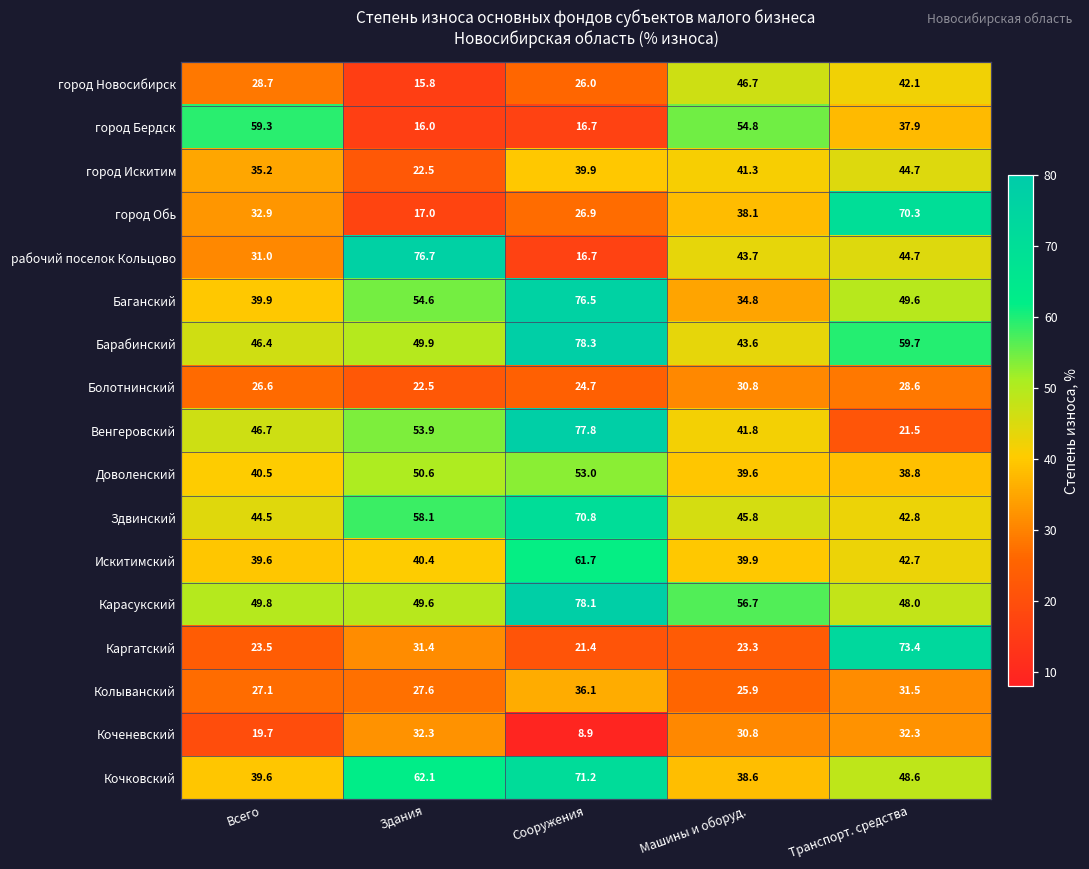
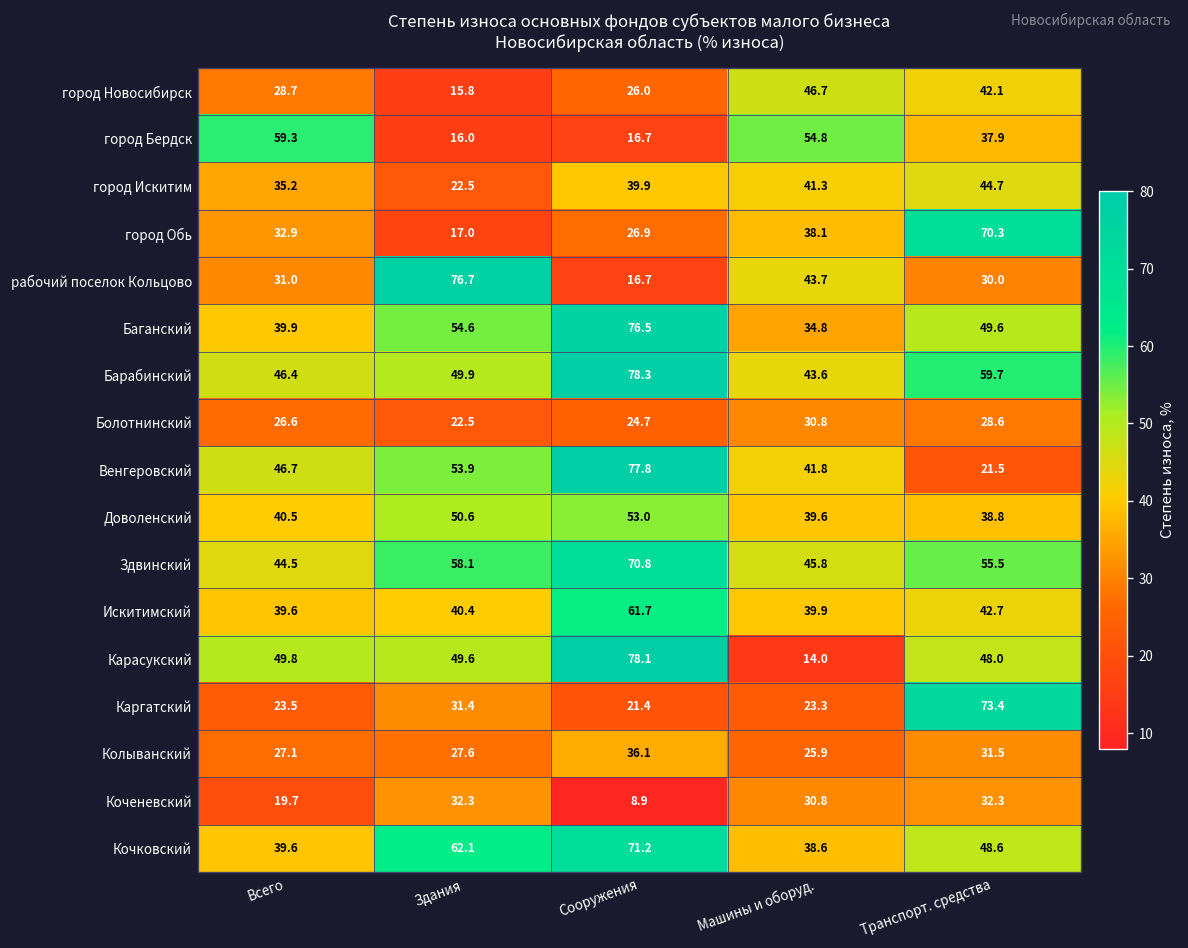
рабочий поселок Кольцово, Транспорт. средства: 44.7 -> 30.0
Здвинский, Транспорт. средства: 42.8 -> 55.5
Карасукский, Машины и оборуд.: 56.7 -> 14.0
